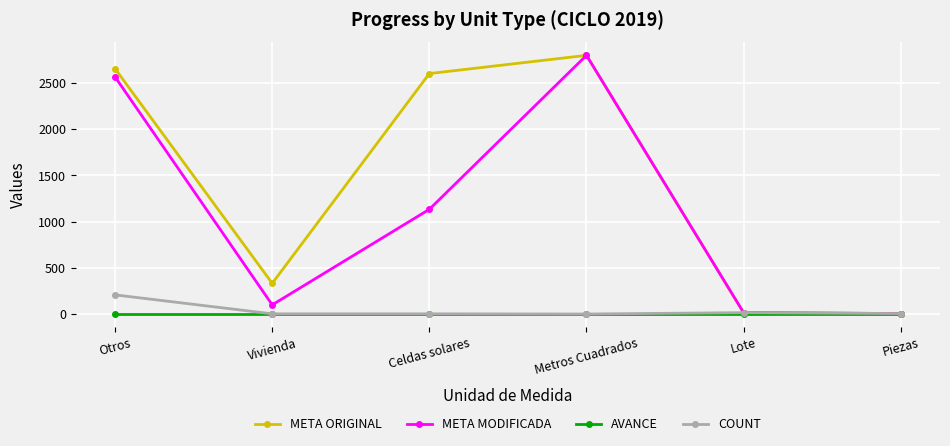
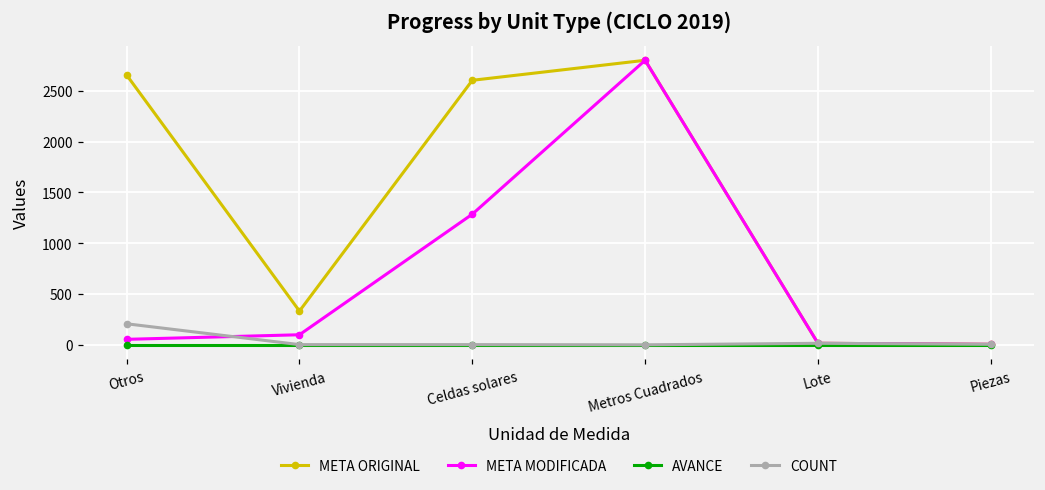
META MODIFICADA, Otros: 2600 -> 100
META MODIFICADA, Celdas solares: 1100 -> 1300
